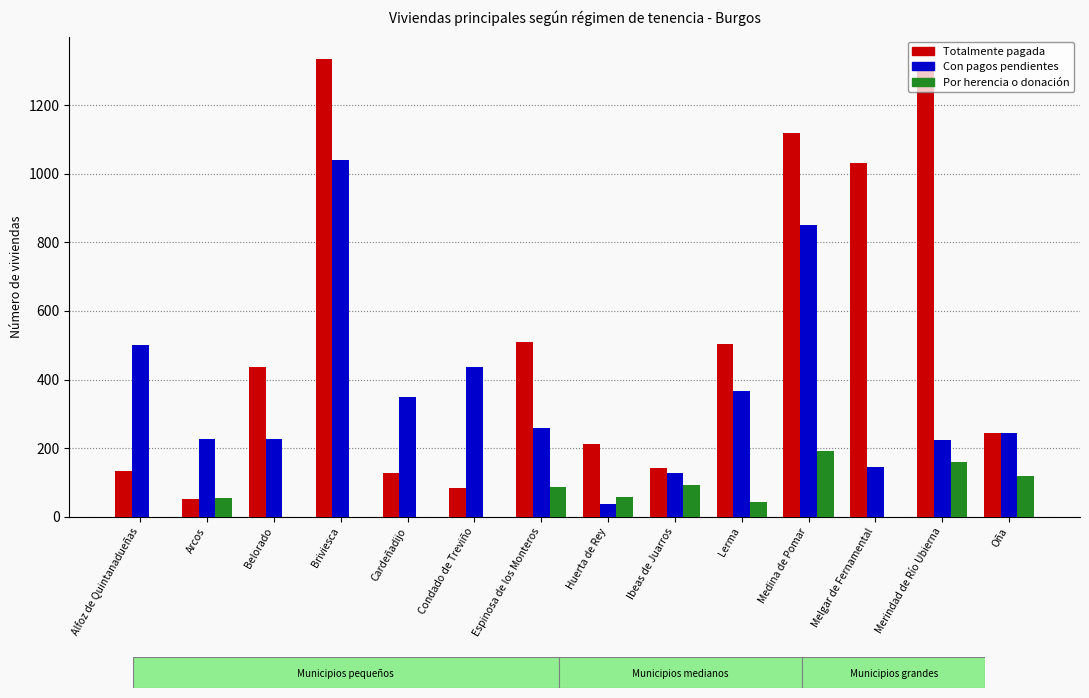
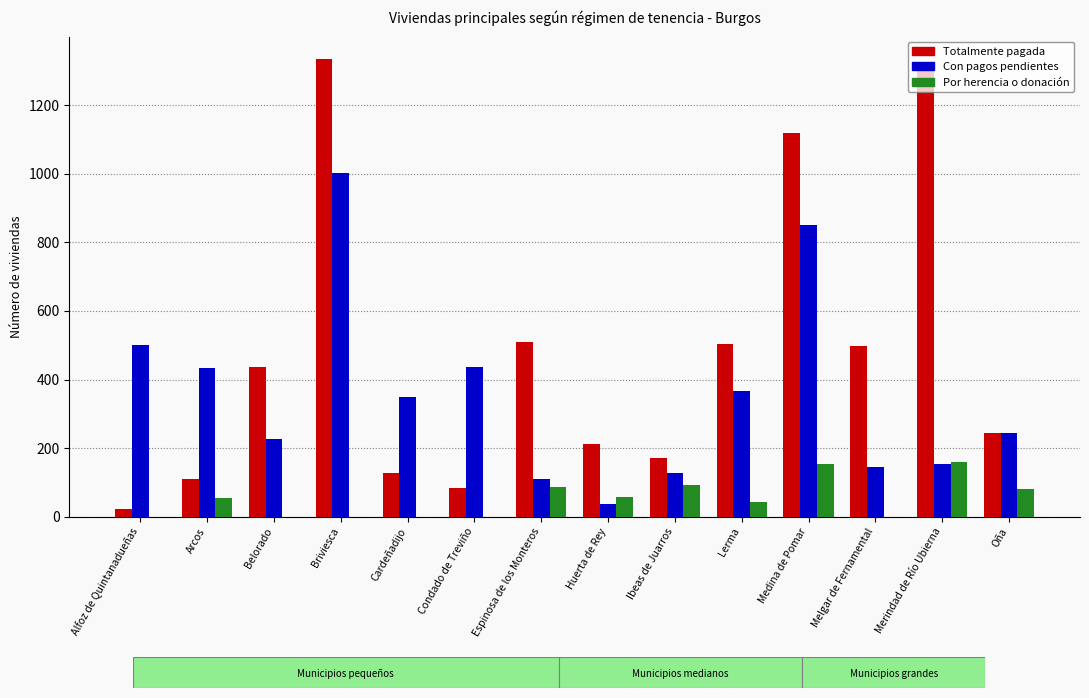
Totalmente pagada, Alfoz de Quintanadueñas: 130 -> 20
Totalmente pagada, Arcos: 50 -> 110
Con pagos pendientes, Arcos: 230 -> 430
Con pagos pendientes, Briviesca: 1040 -> 1000
Con pagos pendientes, Espinosa de los Monteros: 260 -> 110
Totalmente pagada, Ibeas de Juarros: 140 -> 170
Por herencia o donación, Medina de Pomar: 190 -> 160
Totalmente pagada, Melgar de Fernamental: 1030 -> 500
Con pagos pendientes, Merindad de Río Ubierna: 220 -> 150
Por herencia o donación, Oña: 120 -> 80
